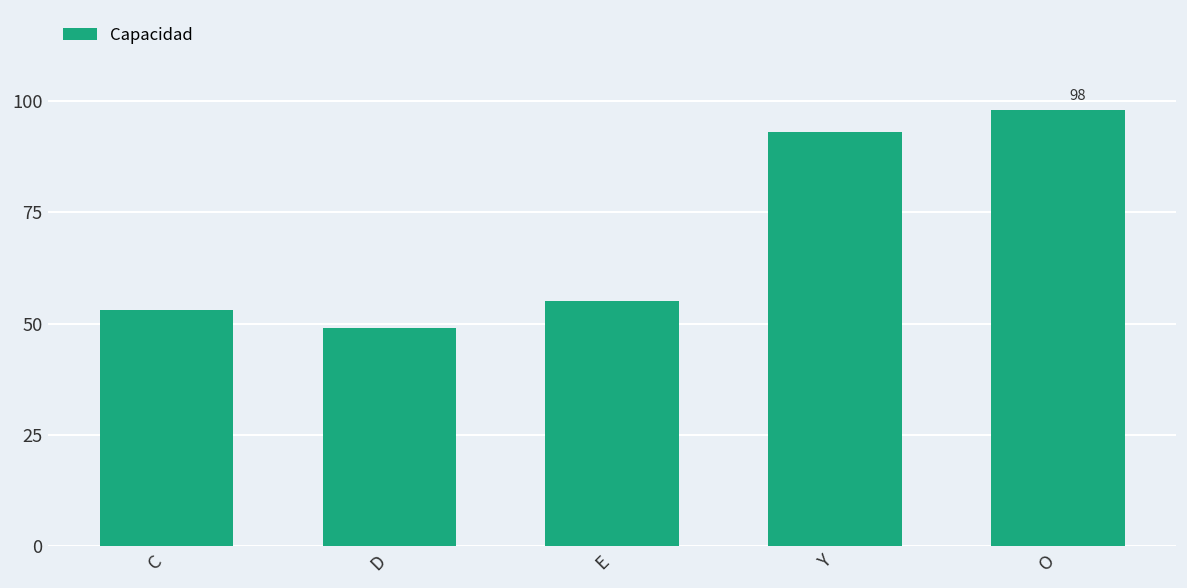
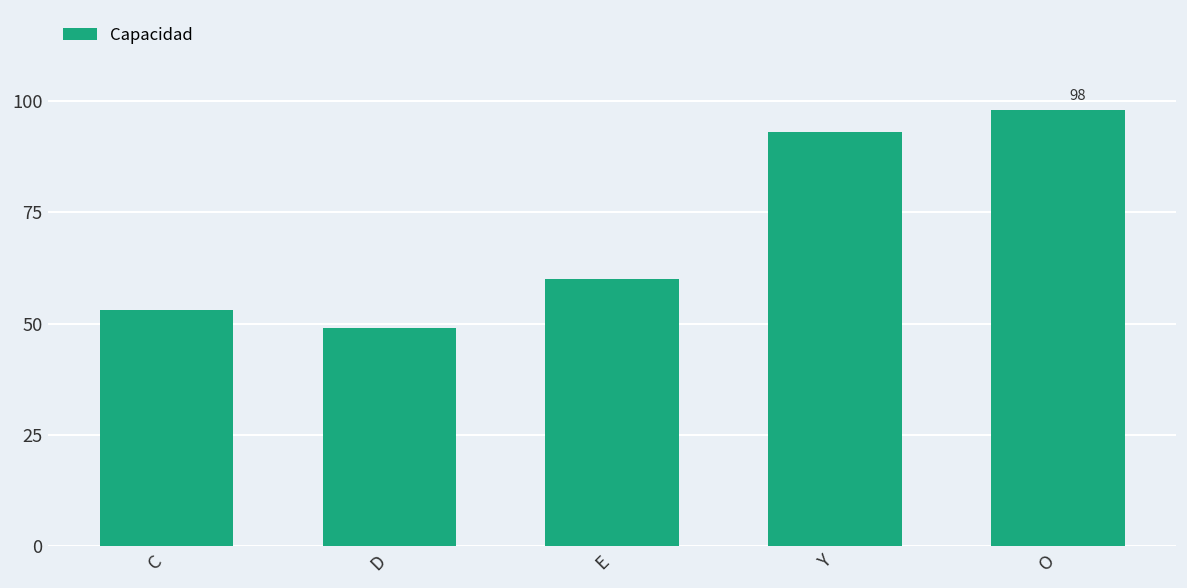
E: 55 -> 60
